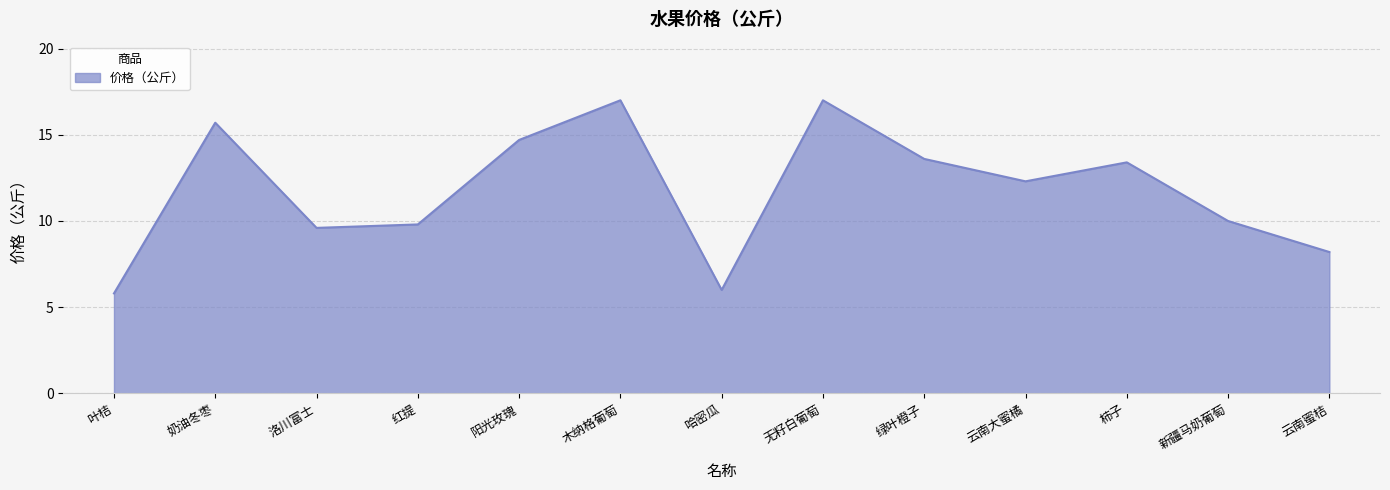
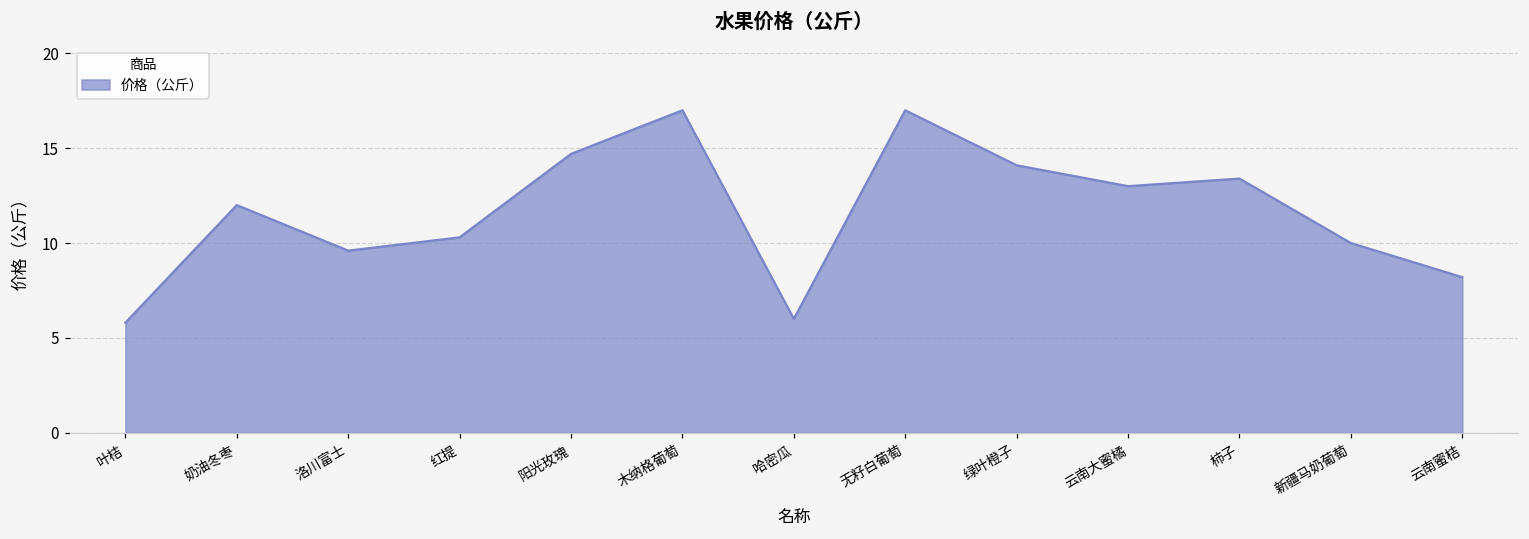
奶油冬枣: 15.7 -> 12.0
红提: 9.8 -> 10.3
绿叶橙子: 13.6 -> 14.1
云南大蜜橘: 12.3 -> 13.0
